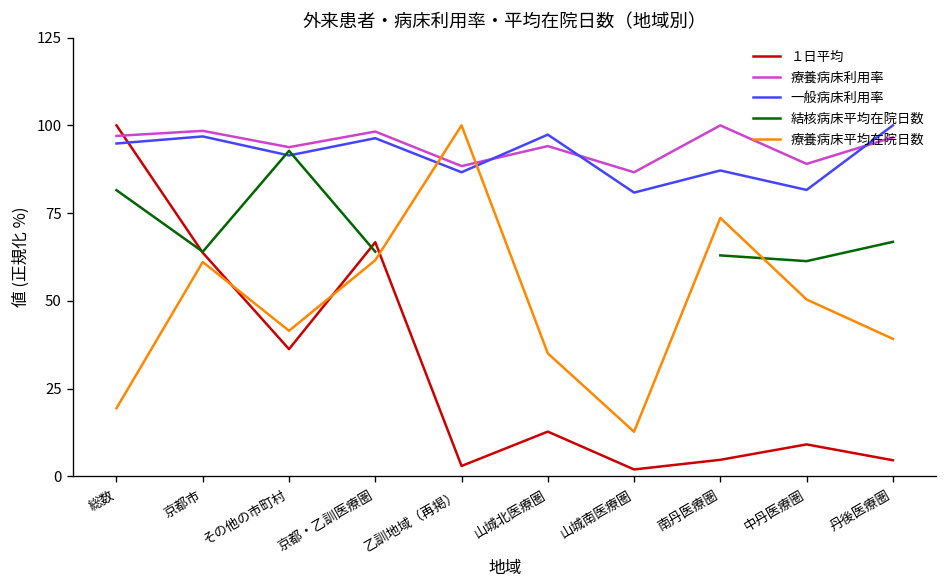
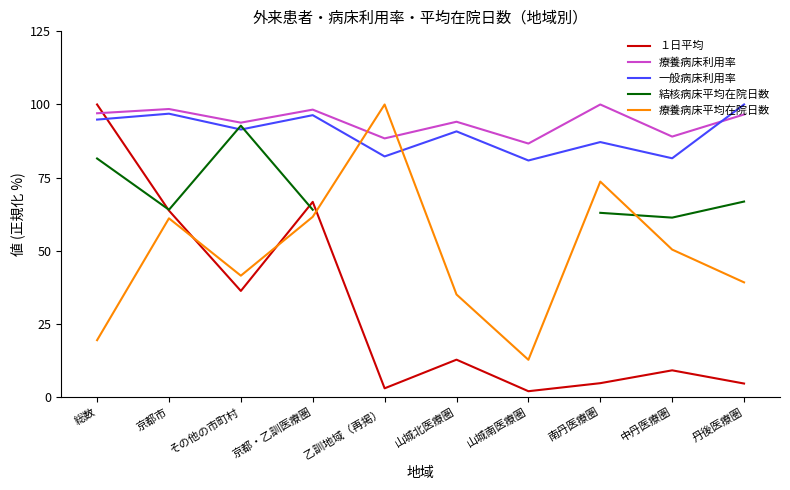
一般病床利用率, 乙訓地域（再掲）: 87 -> 82
一般病床利用率, 山城北医療圏: 97 -> 91
